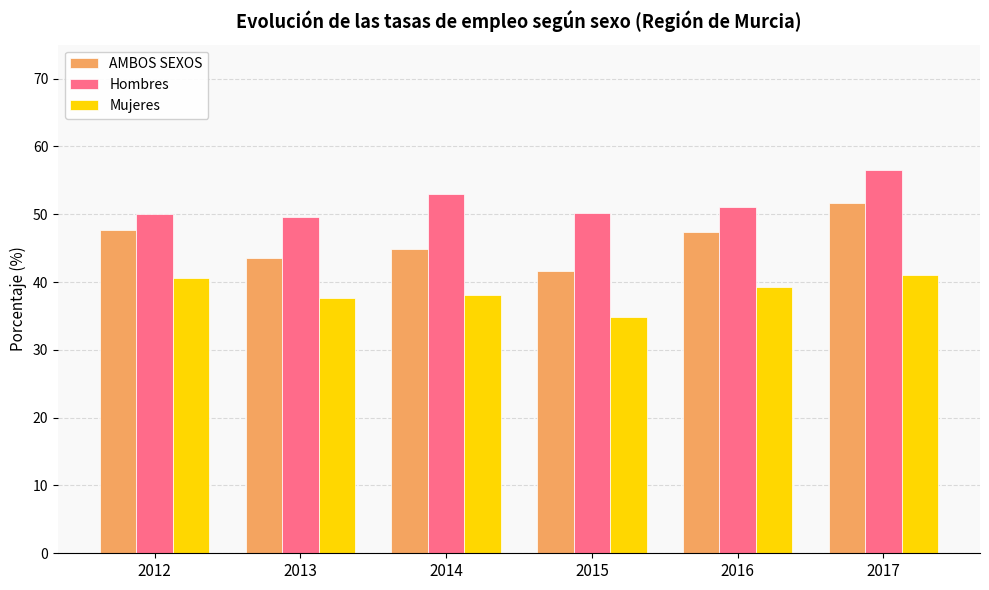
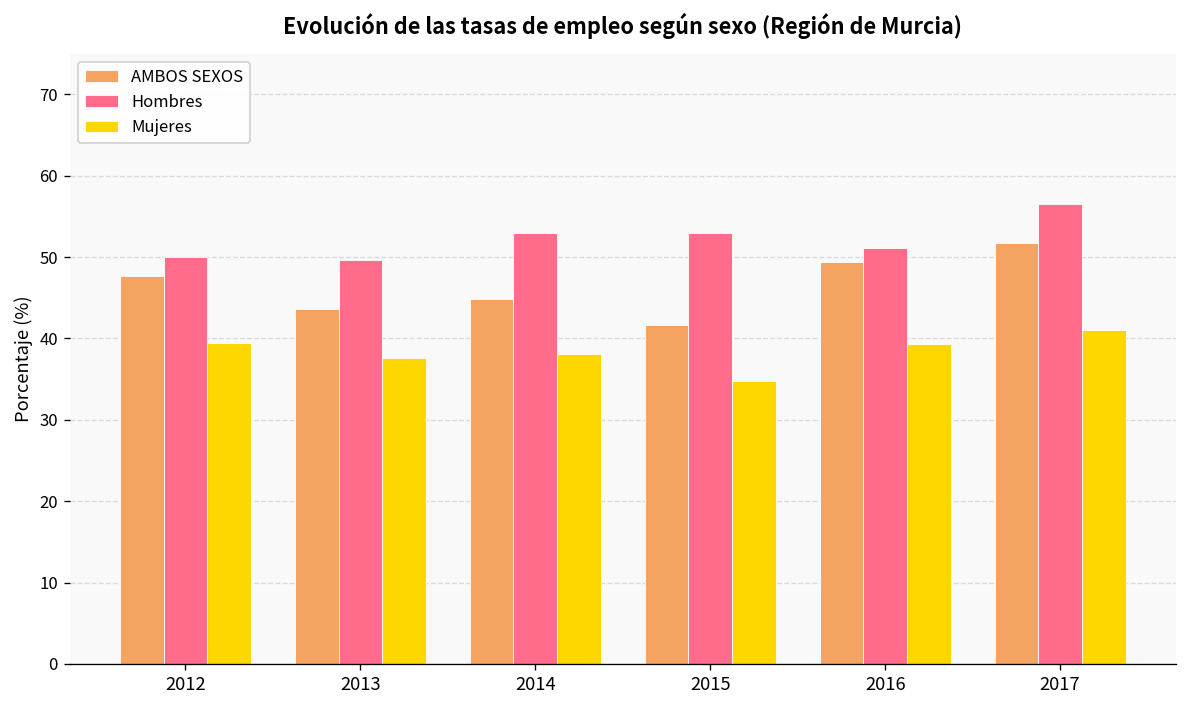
Mujeres, 2012: 41 -> 39
Hombres, 2015: 50 -> 53
AMBOS SEXOS, 2016: 47 -> 49
